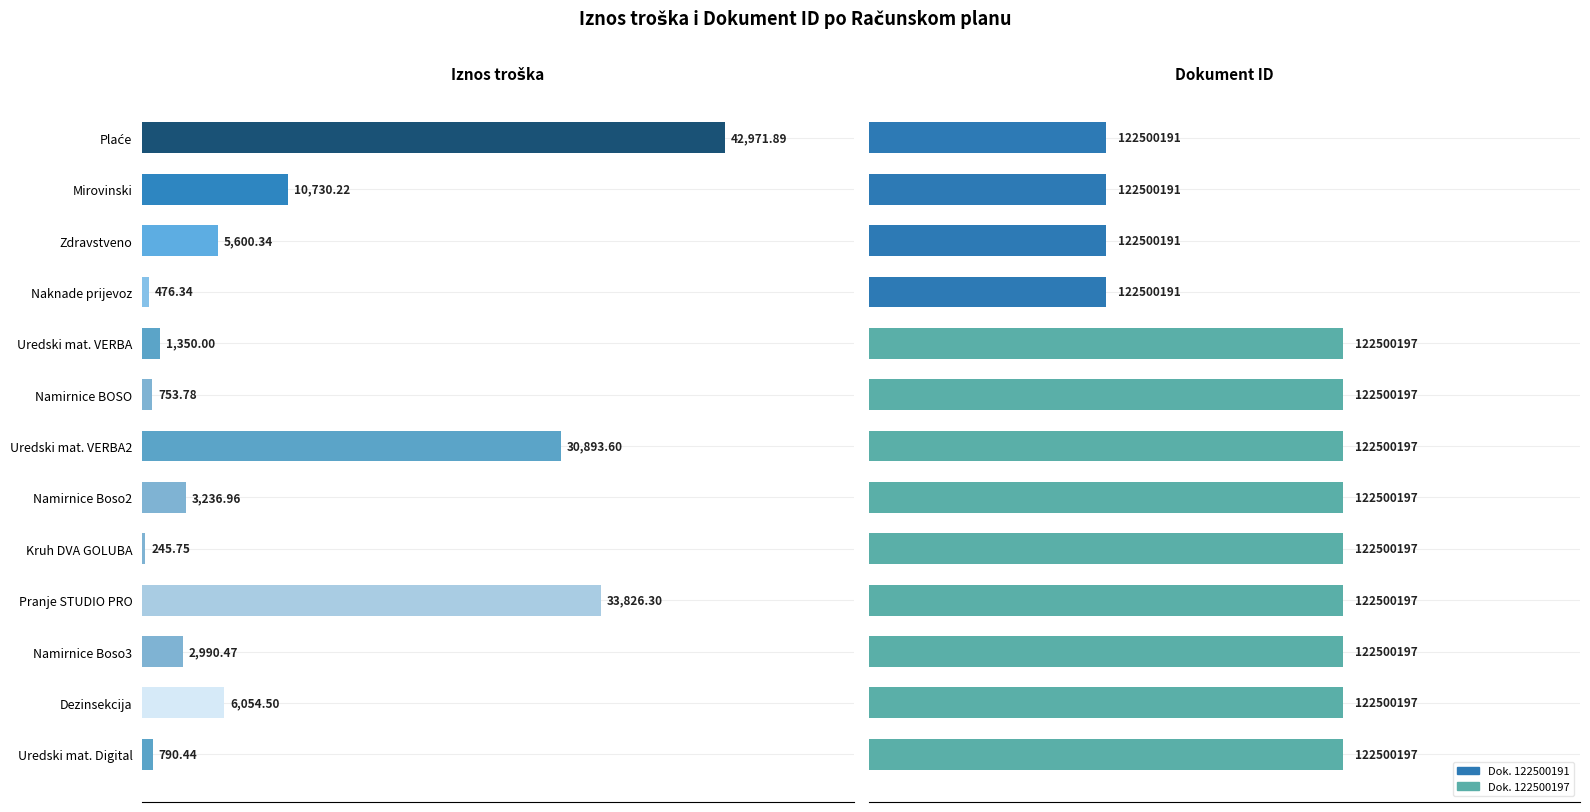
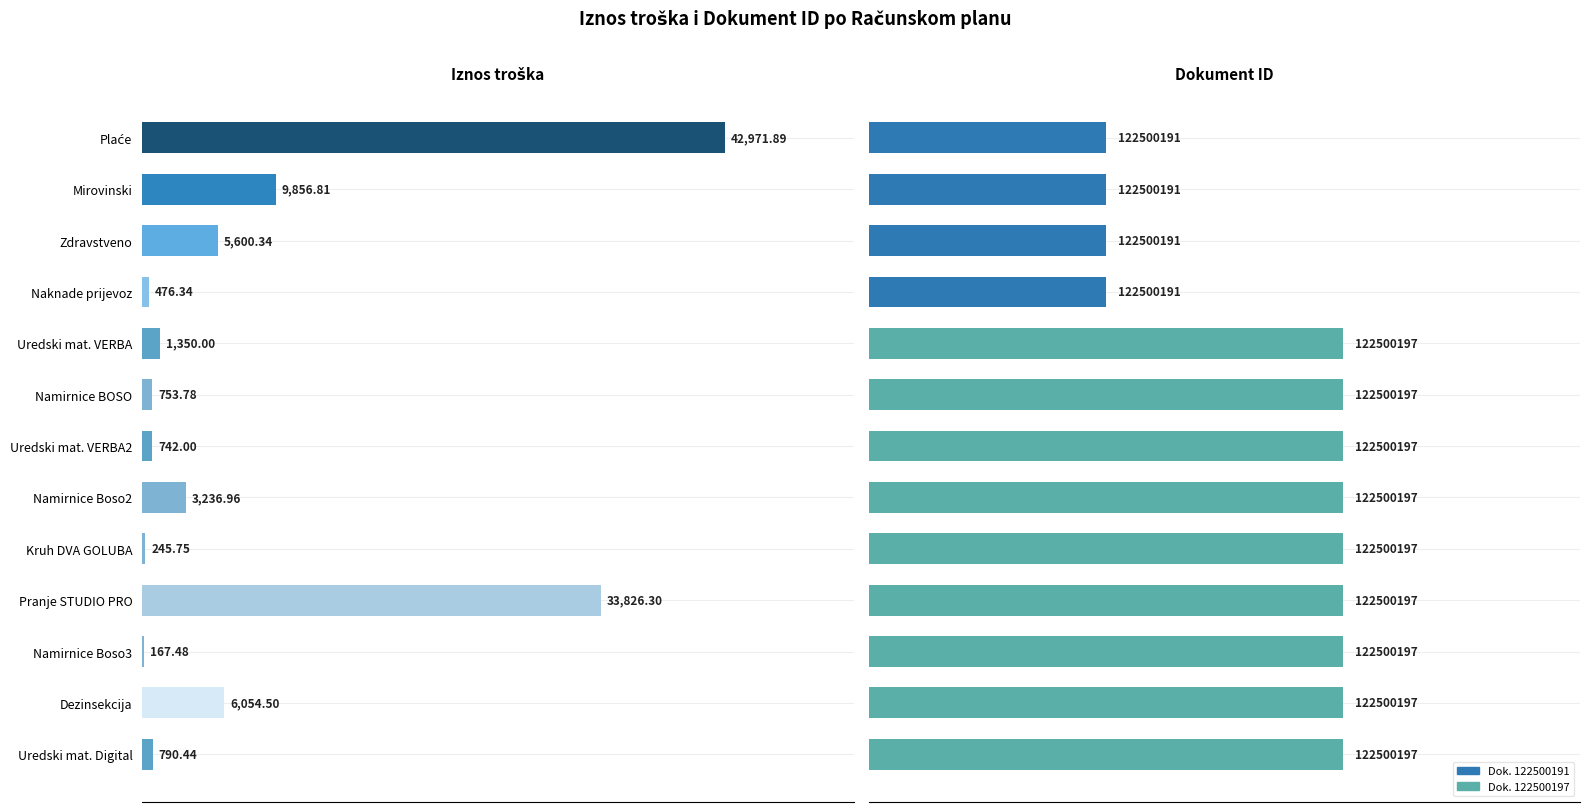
Iznos troška, Mirovinski: 10,730.22 -> 9,856.81
Iznos troška, Uredski mat. VERBA2: 30,893.60 -> 742.00
Iznos troška, Namirnice Boso3: 2,990.47 -> 167.48
